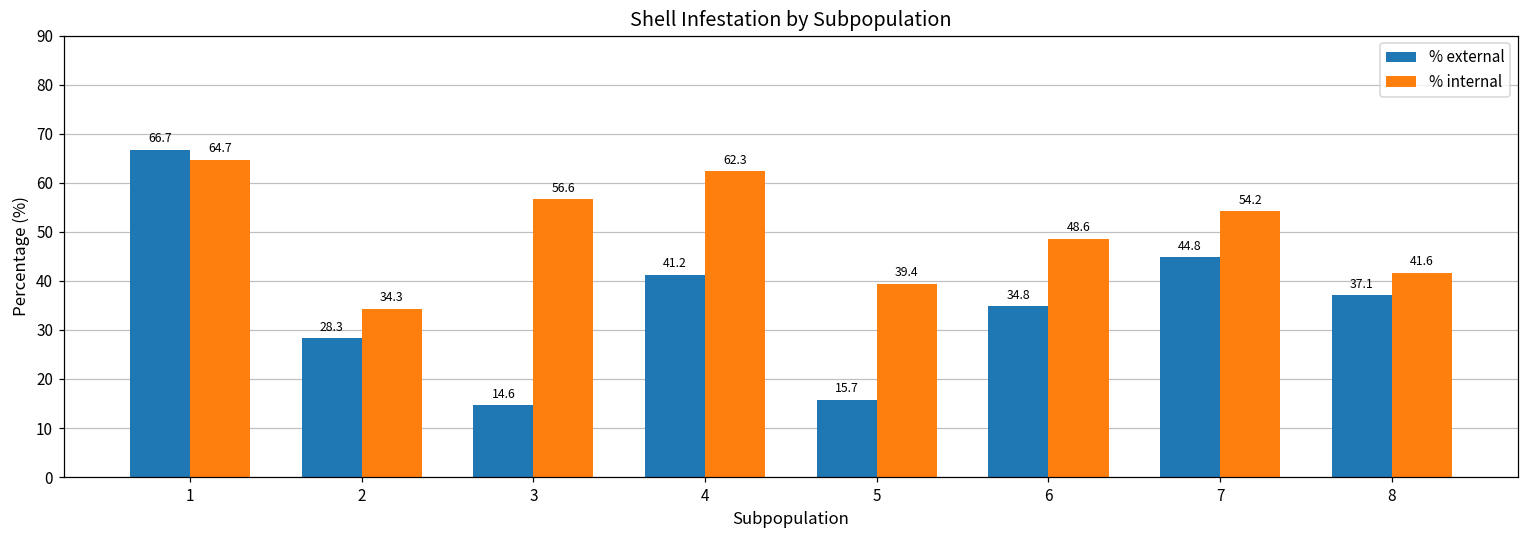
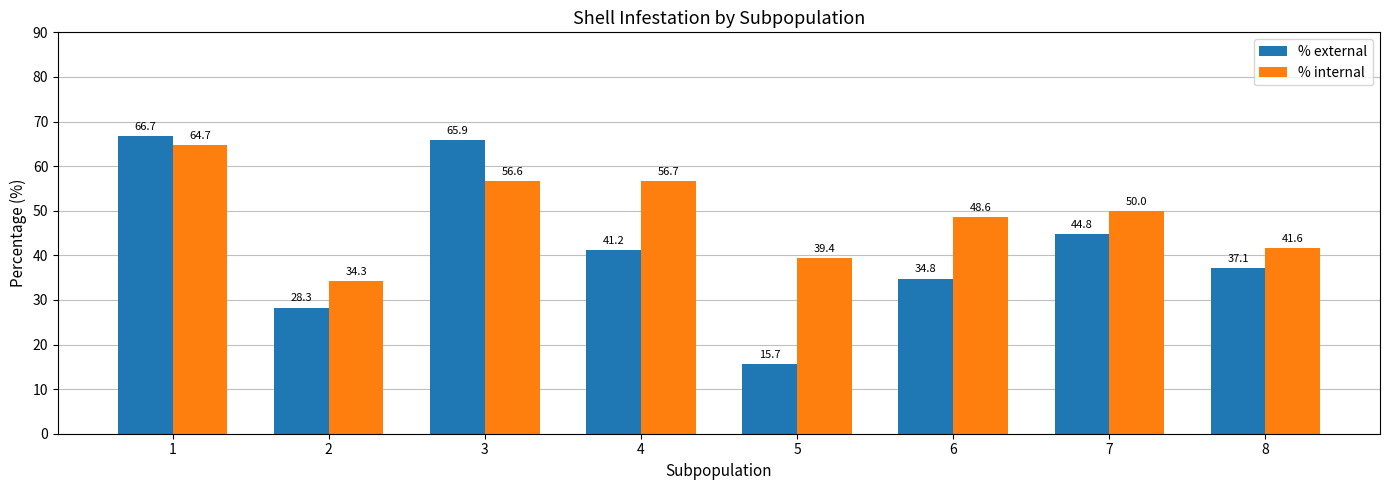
% external, 3: 14.6 -> 65.9
% internal, 4: 62.3 -> 56.7
% internal, 7: 54.2 -> 50.0
